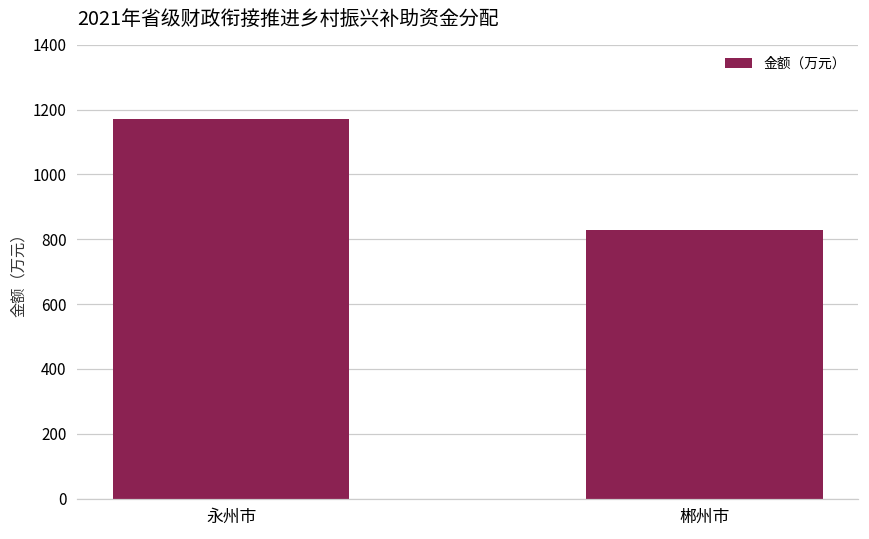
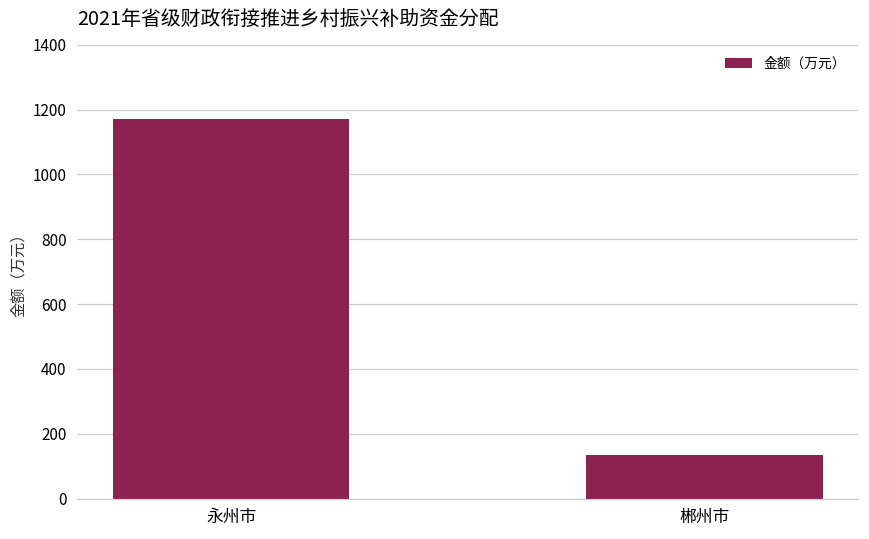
郴州市: 830 -> 140
